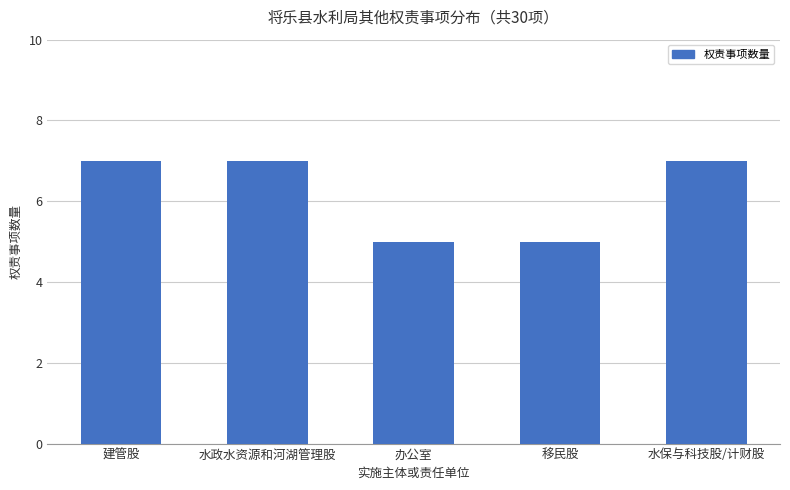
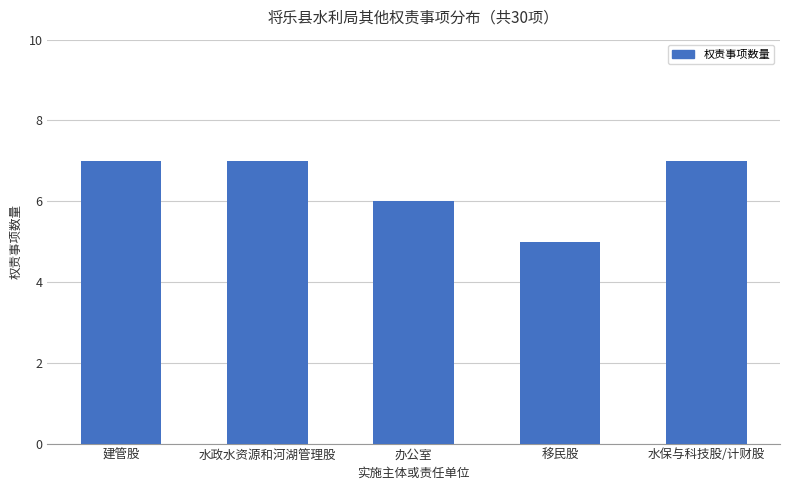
办公室: 5 -> 6
